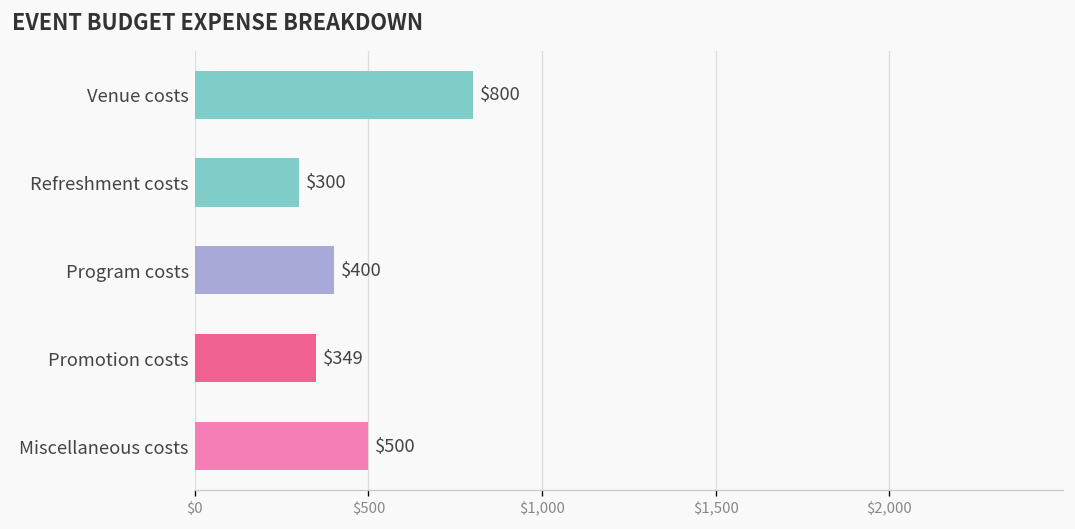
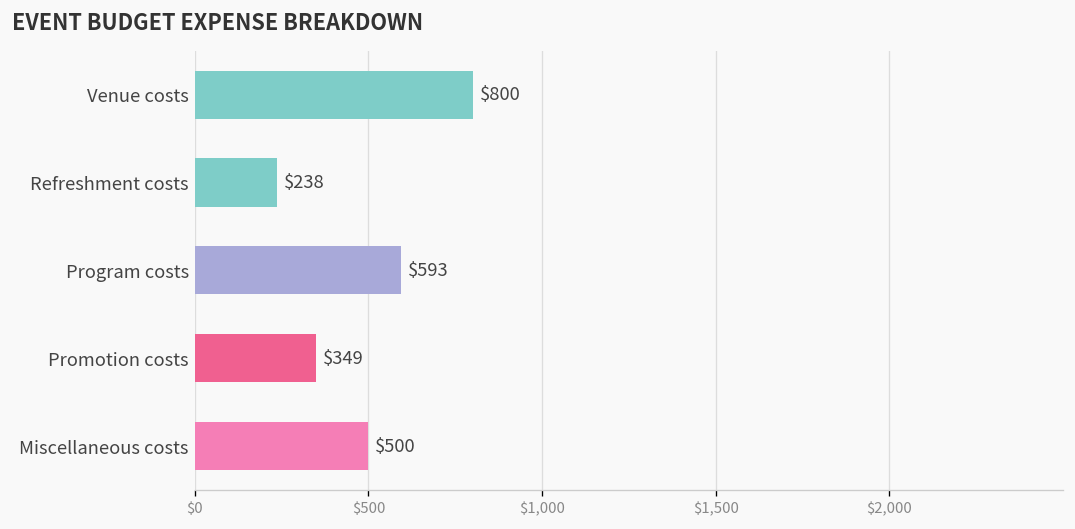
Refreshment costs: $300 -> $238
Program costs: $400 -> $593
